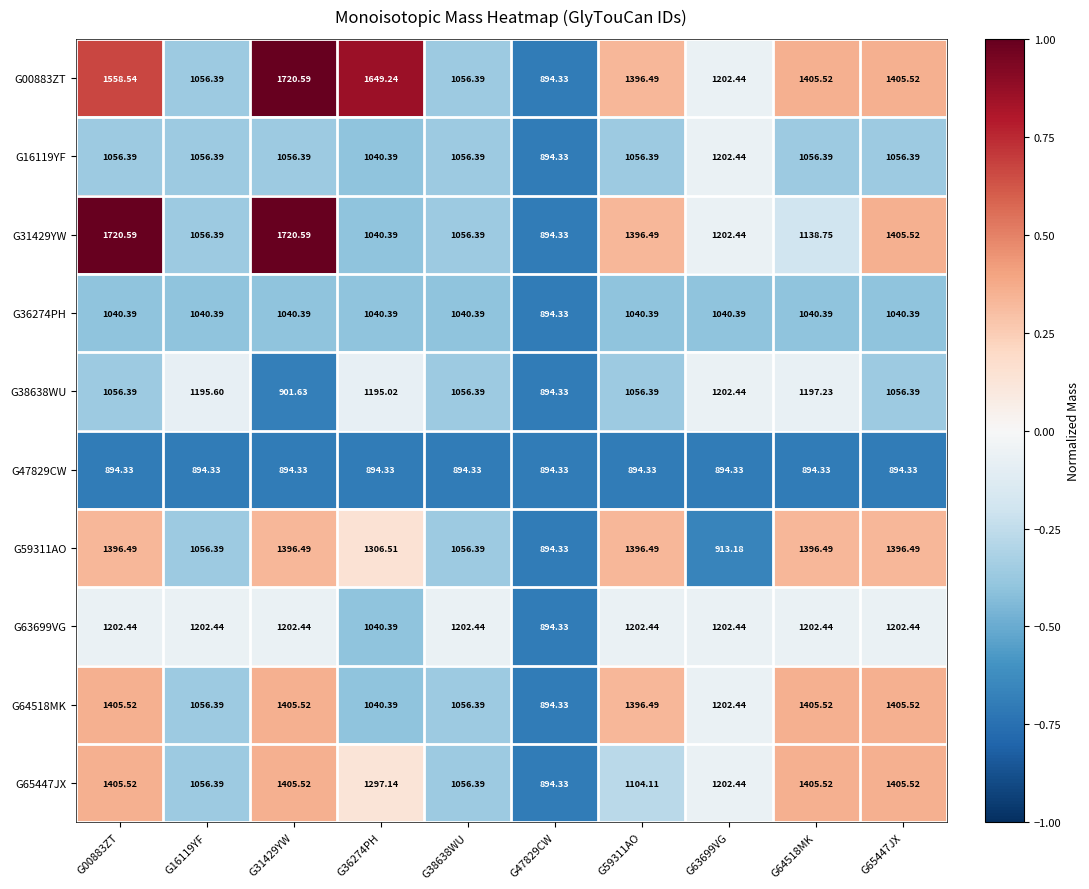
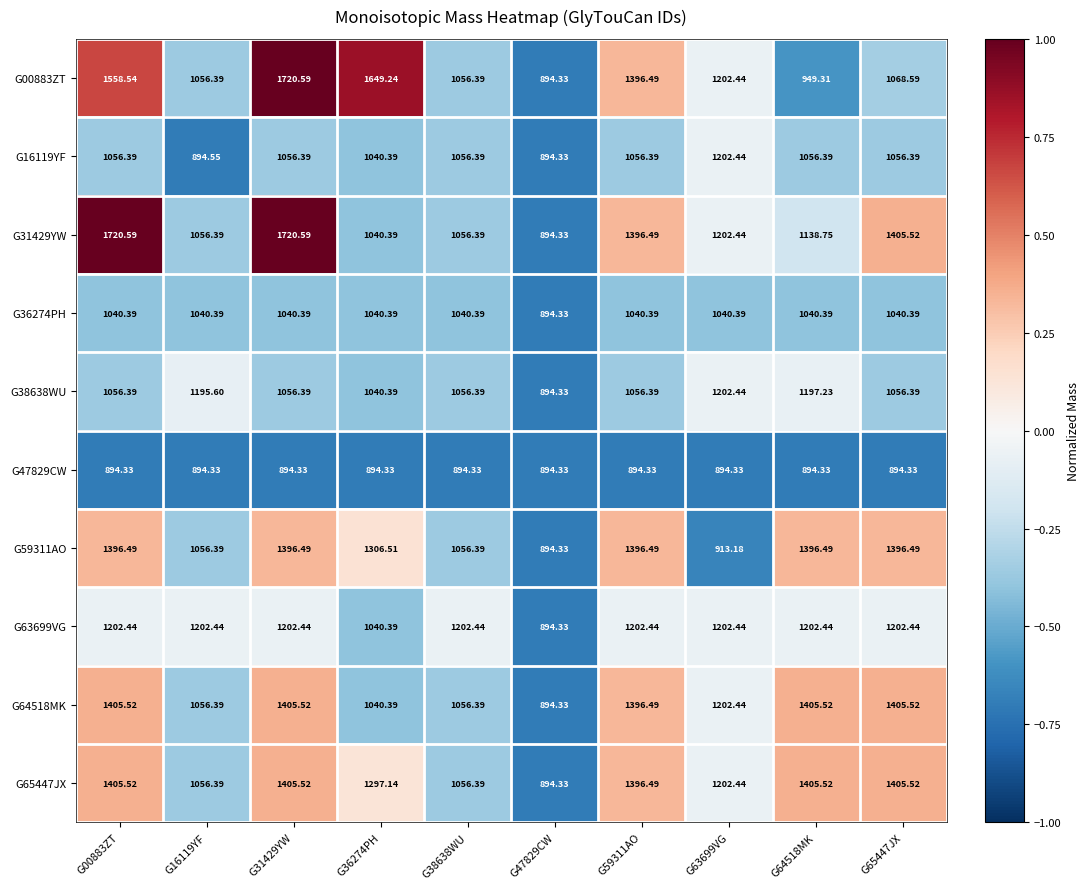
G00883ZT, G64518MK: 1405.52 -> 949.31
G00883ZT, G65447JX: 1405.52 -> 1068.59
G16119YF, G16119YF: 1056.39 -> 894.55
G38638WU, G31429YW: 901.63 -> 1056.39
G38638WU, G36274PH: 1195.02 -> 1040.39
G65447JX, G59311AO: 1104.11 -> 1396.49
